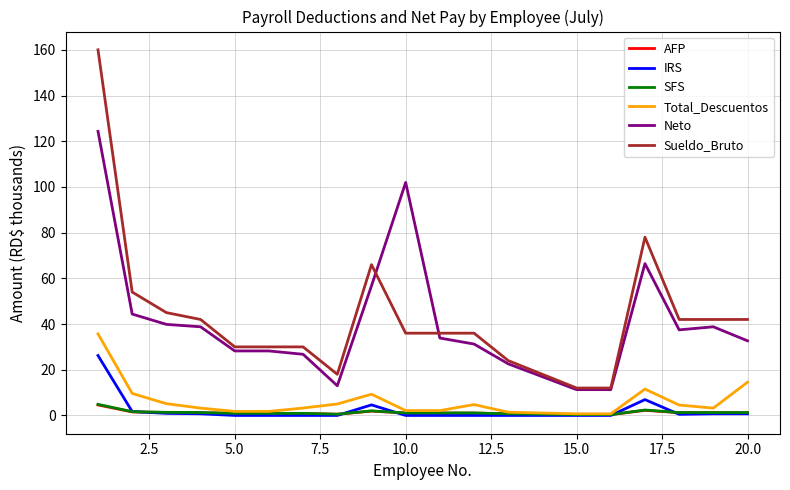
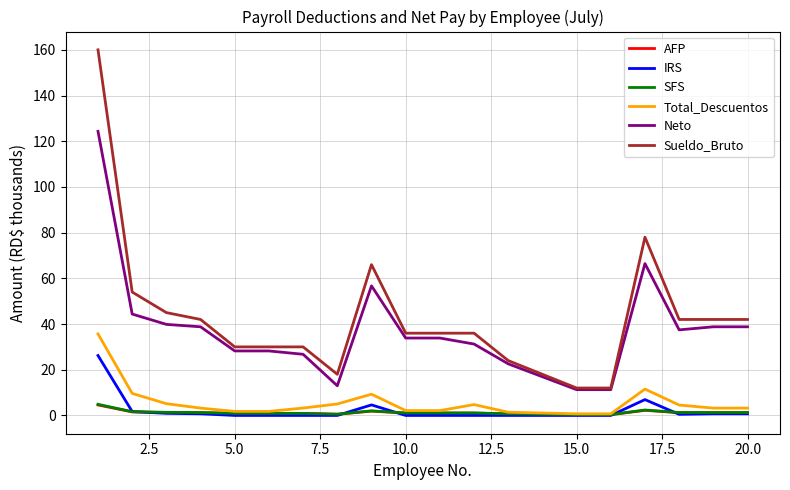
Neto, 10.0: 102 -> 34
Total_Descuentos, 20.0: 15 -> 3
Neto, 20.0: 33 -> 39
